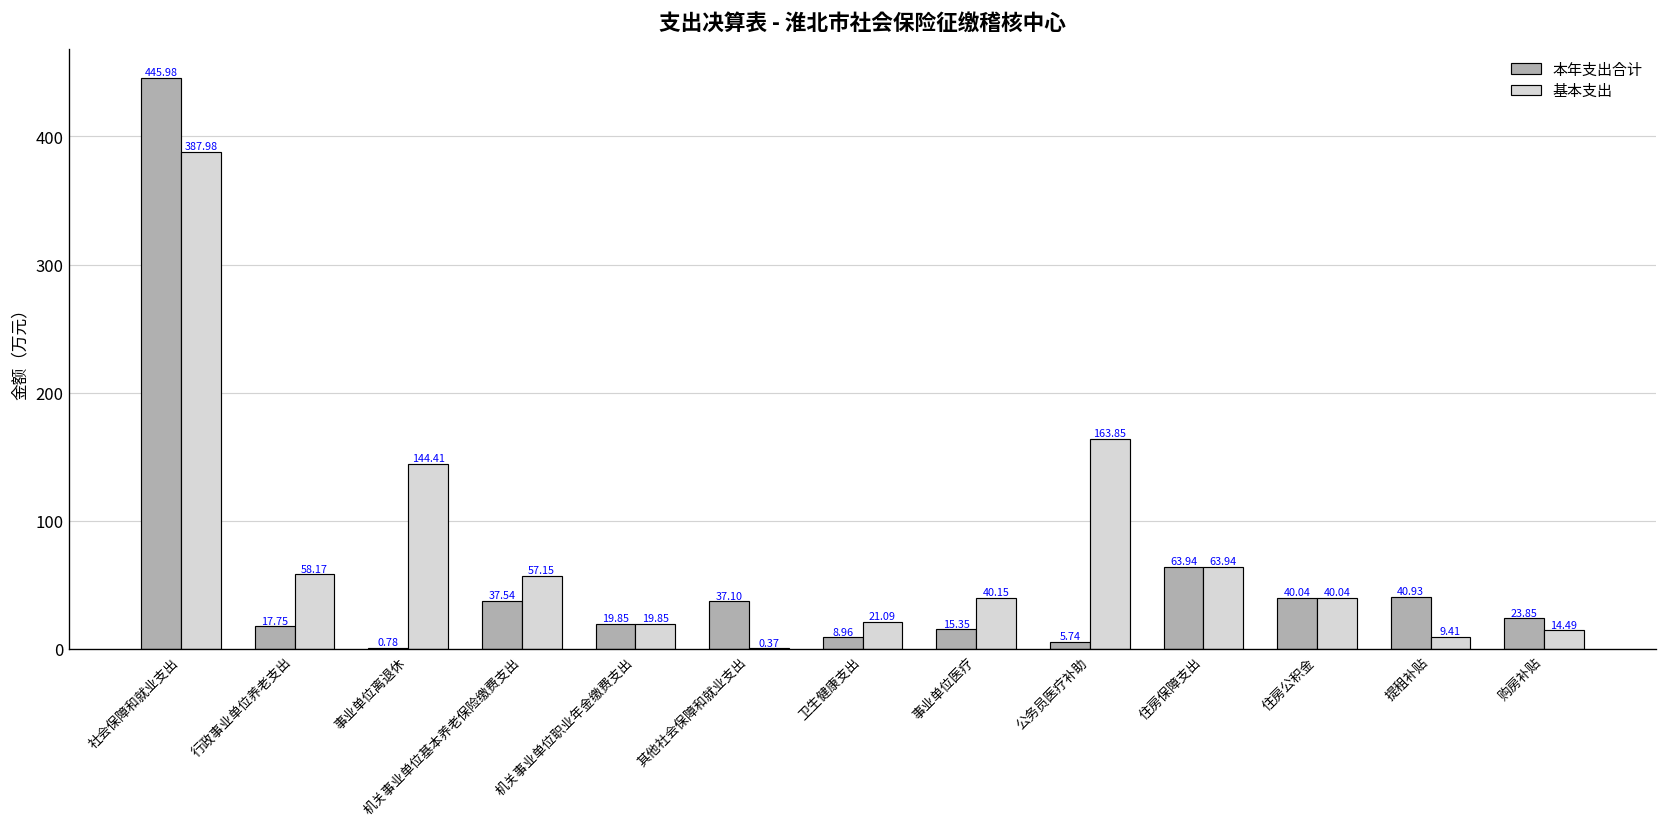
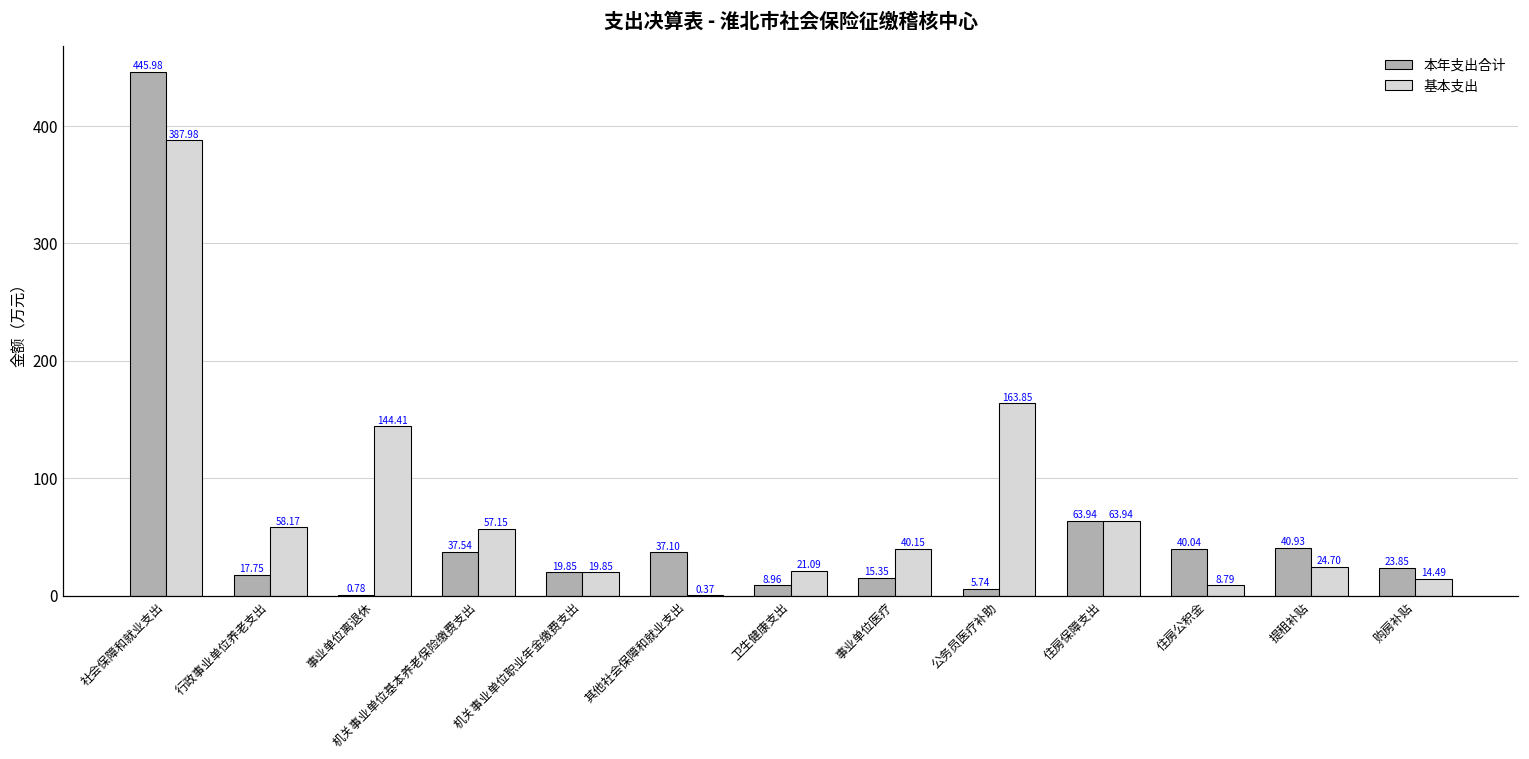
基本支出, 住房公积金: 40.04 -> 8.79
基本支出, 提租补贴: 9.41 -> 24.70
